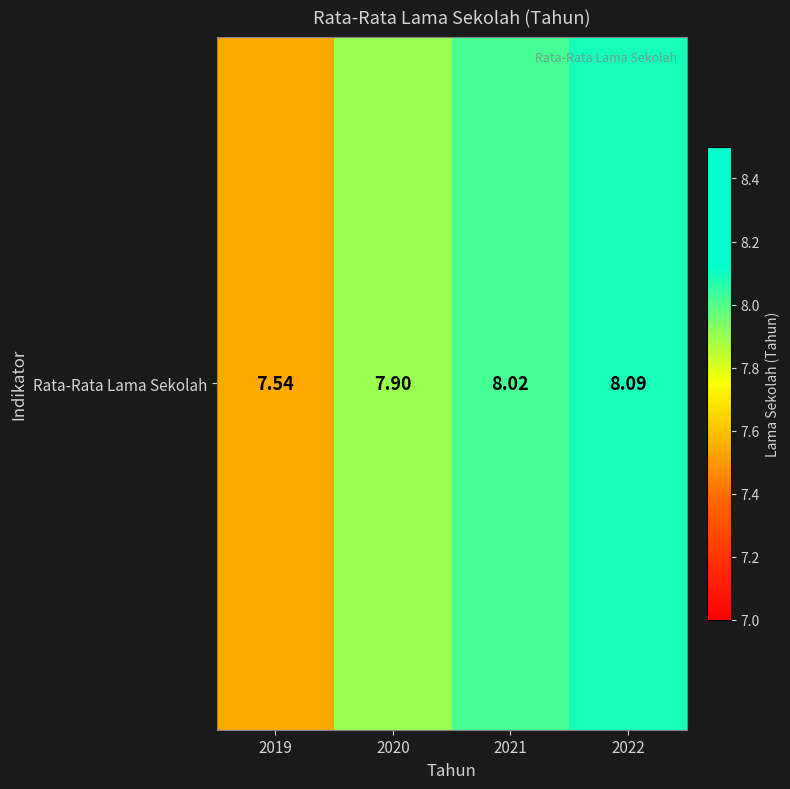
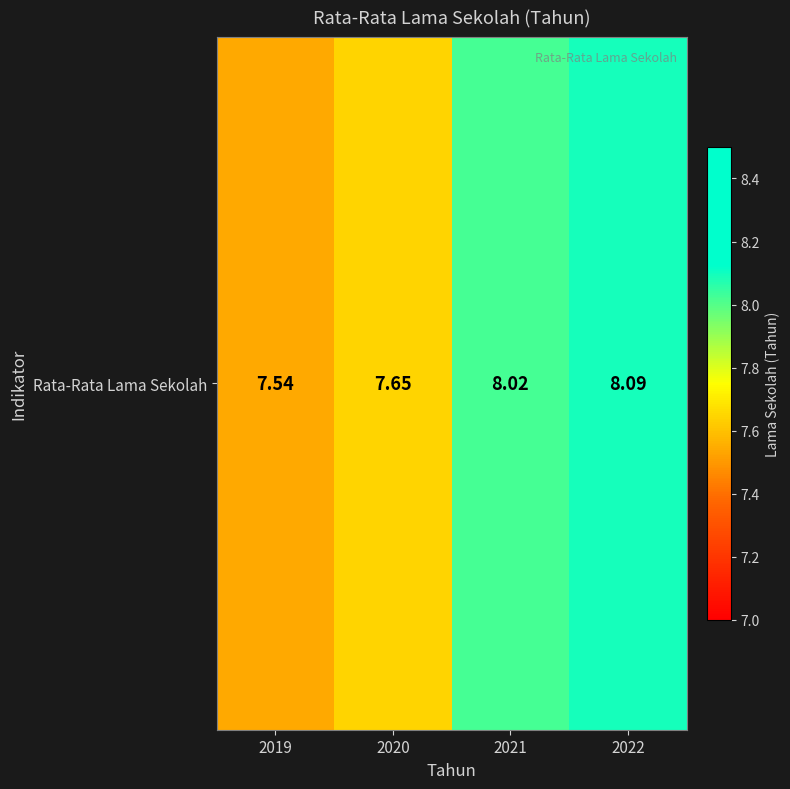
Rata-Rata Lama Sekolah, 2020: 7.90 -> 7.65
